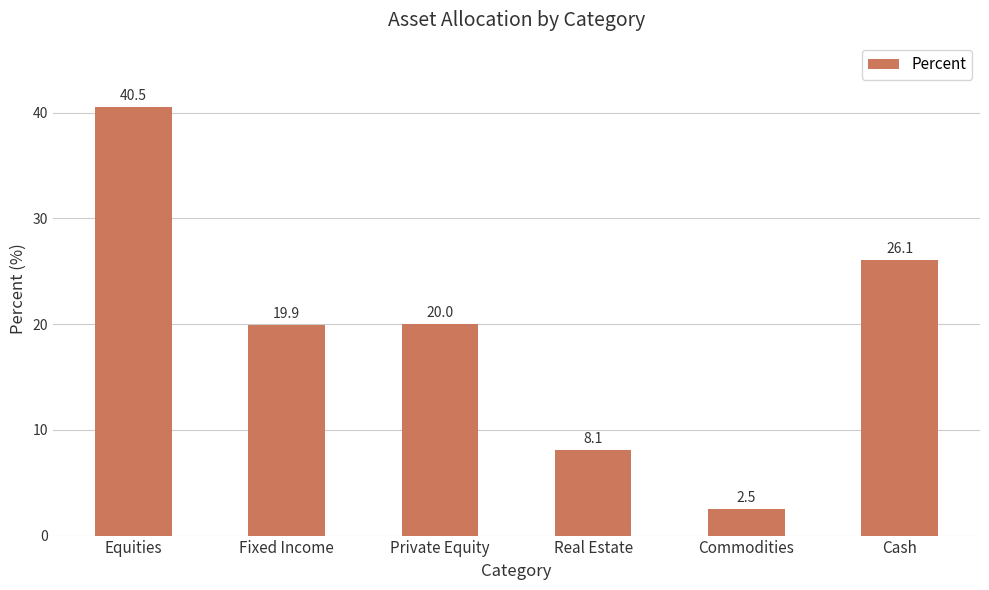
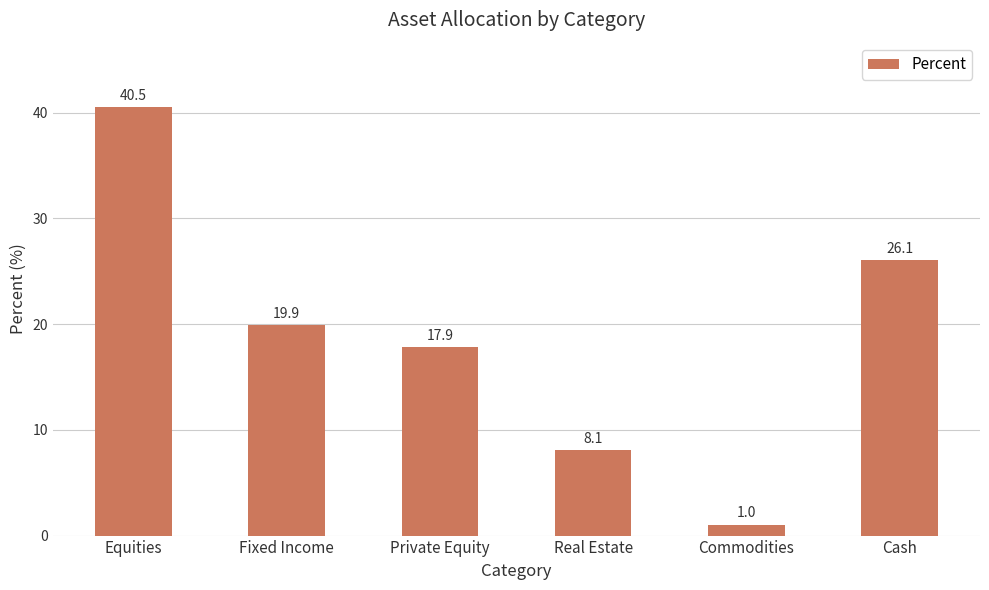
Private Equity: 20.0 -> 17.9
Commodities: 2.5 -> 1.0
